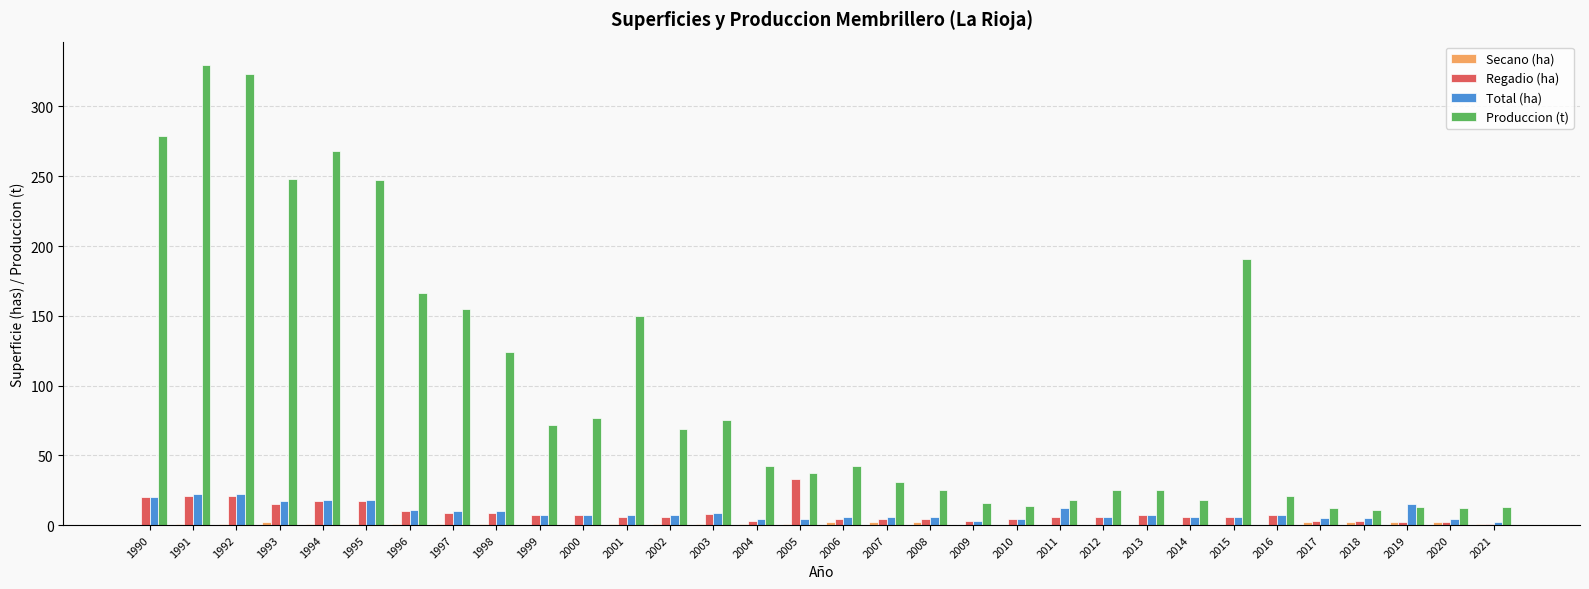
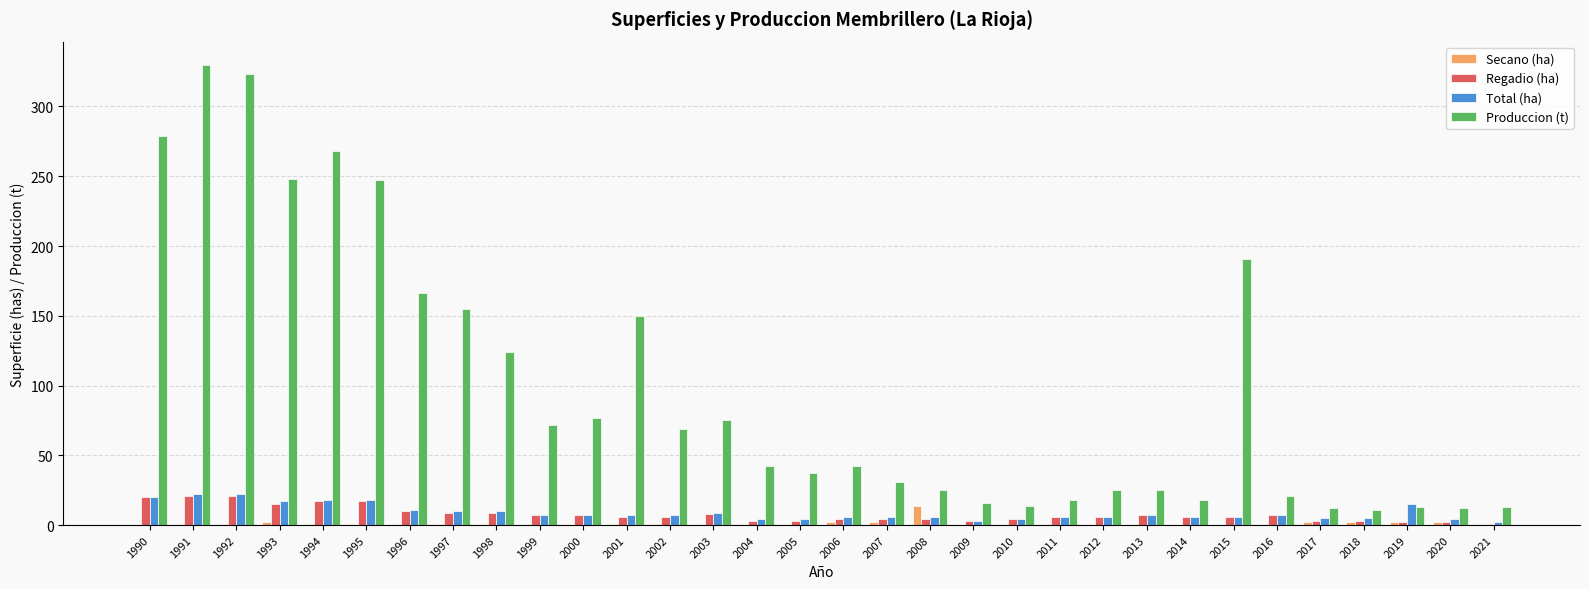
Regadio (ha), 2005: 33 -> 3
Secano (ha), 2008: 2 -> 14
Total (ha), 2011: 12 -> 6
